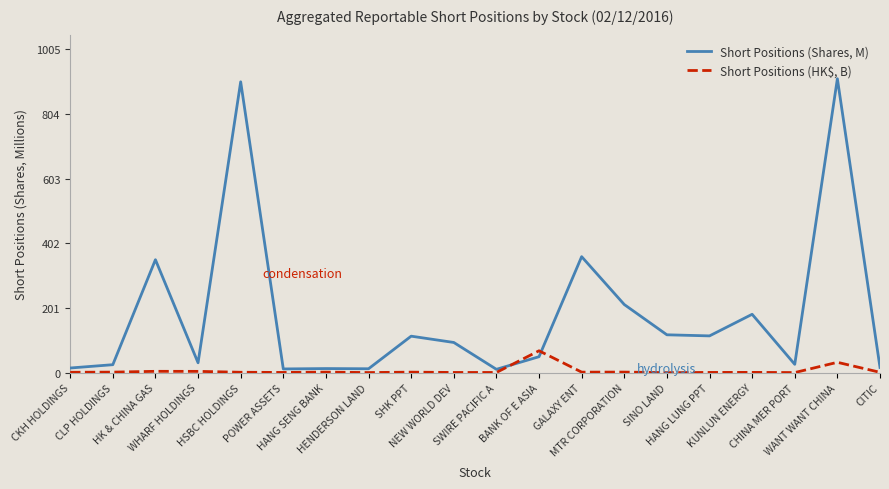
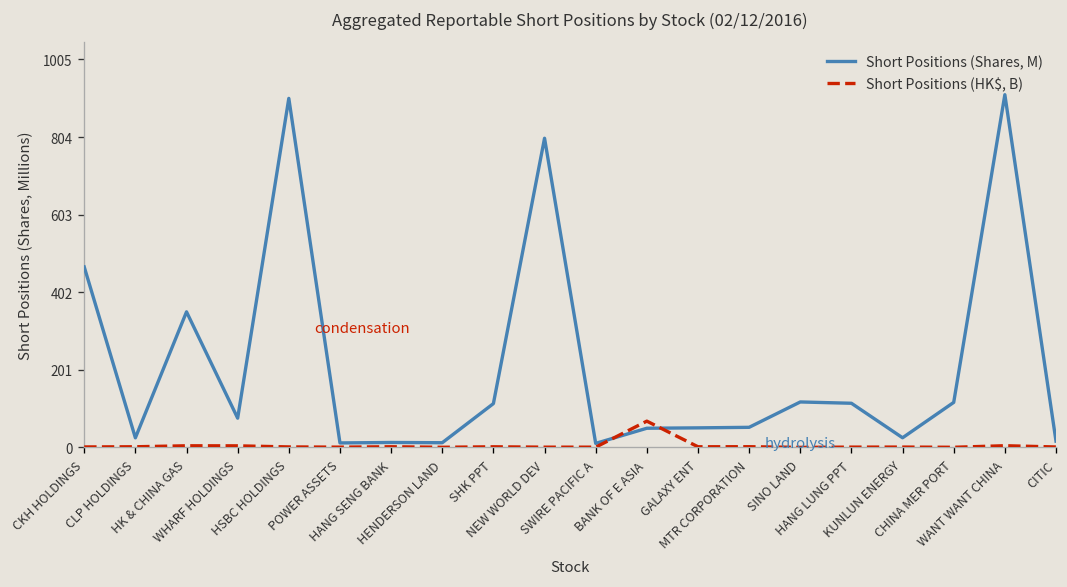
Short Positions (Shares, M), CKH HOLDINGS: 10 -> 470
Short Positions (Shares, M), WHARF HOLDINGS: 30 -> 80
Short Positions (Shares, M), NEW WORLD DEV: 90 -> 800
Short Positions (Shares, M), GALAXY ENT: 360 -> 50
Short Positions (Shares, M), MTR CORPORATION: 210 -> 50
Short Positions (Shares, M), KUNLUN ENERGY: 180 -> 30
Short Positions (Shares, M), CHINA MER PORT: 30 -> 120
Short Positions (HK$, B), WANT WANT CHINA: 30 -> 0
